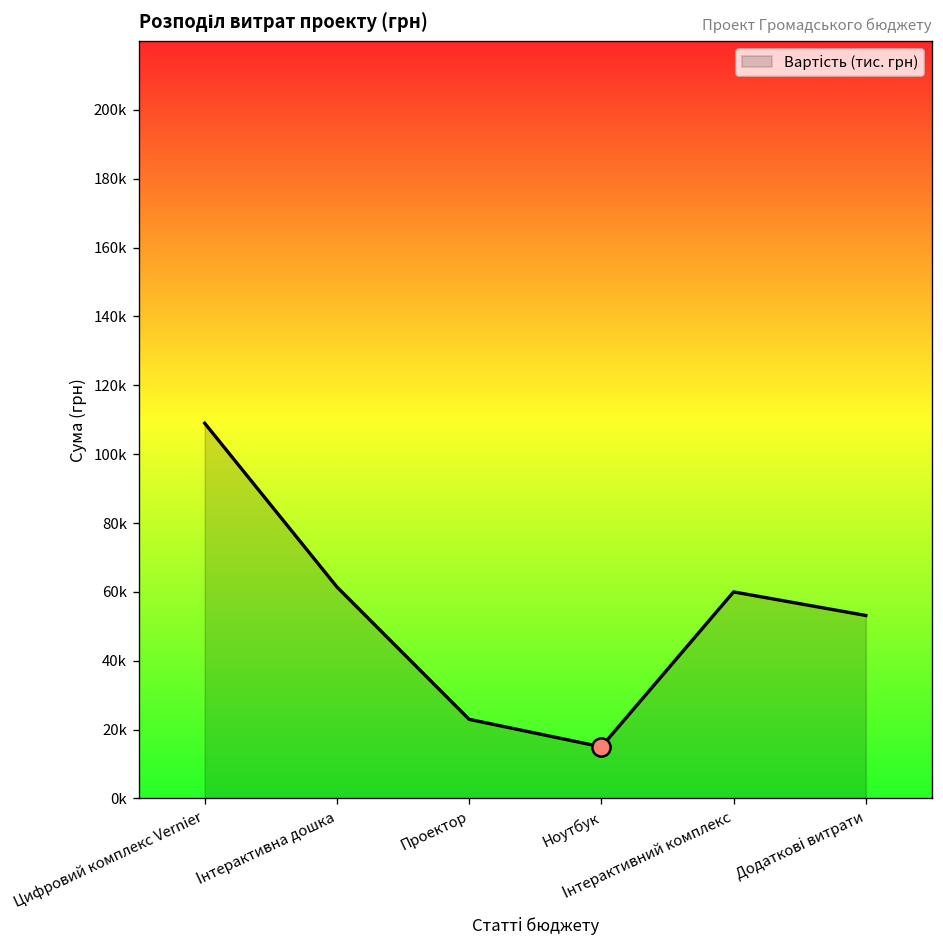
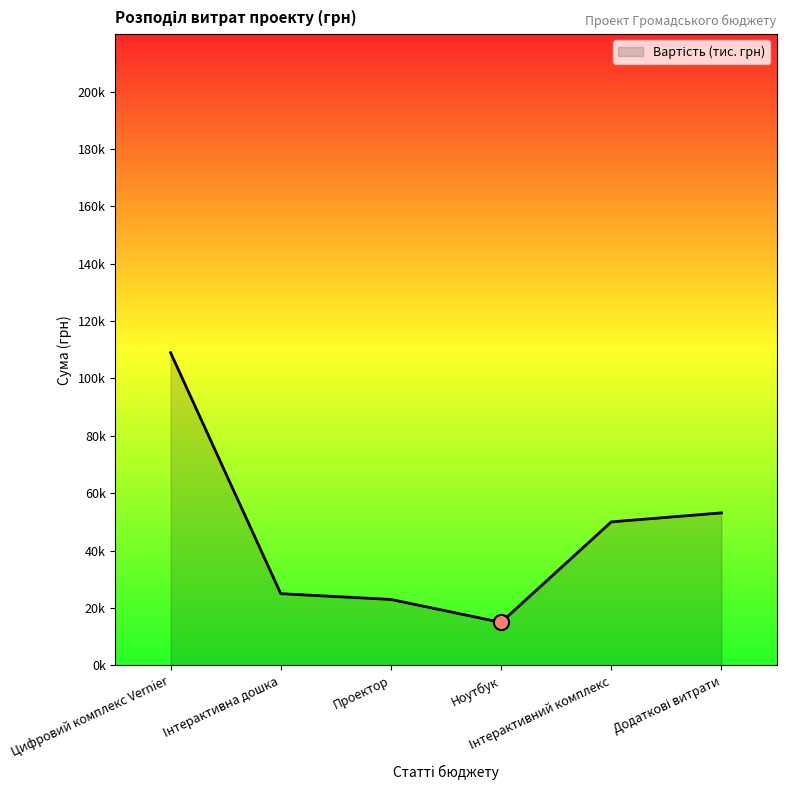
Вартість (тис. грн), Інтерактивна дошка: 61000 -> 25000
Вартість (тис. грн), Інтерактивний комплекс: 60000 -> 50000
